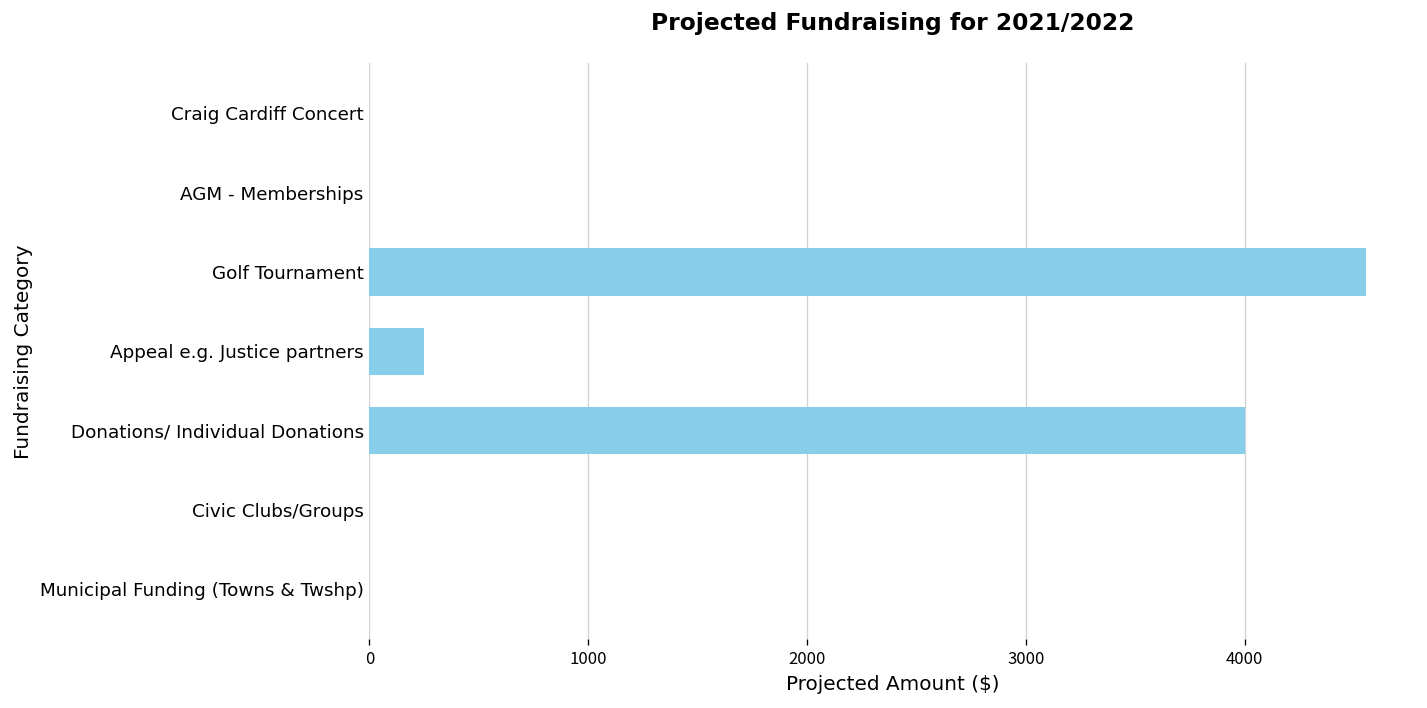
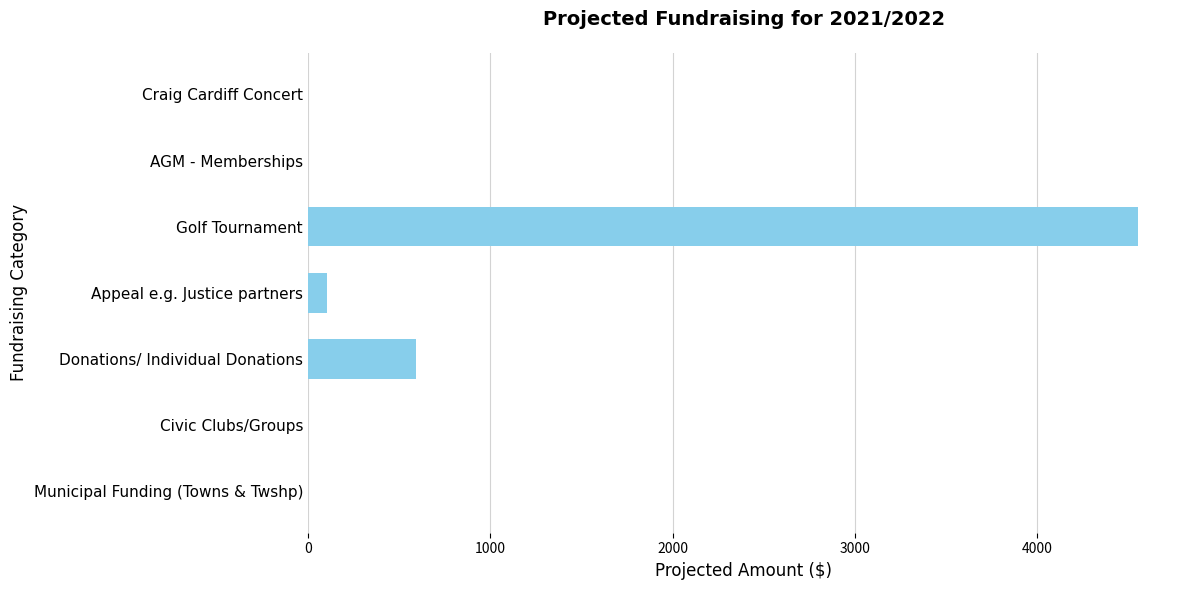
Appeal e.g. Justice partners: 250 -> 100
Donations/ Individual Donations: 4000 -> 590
